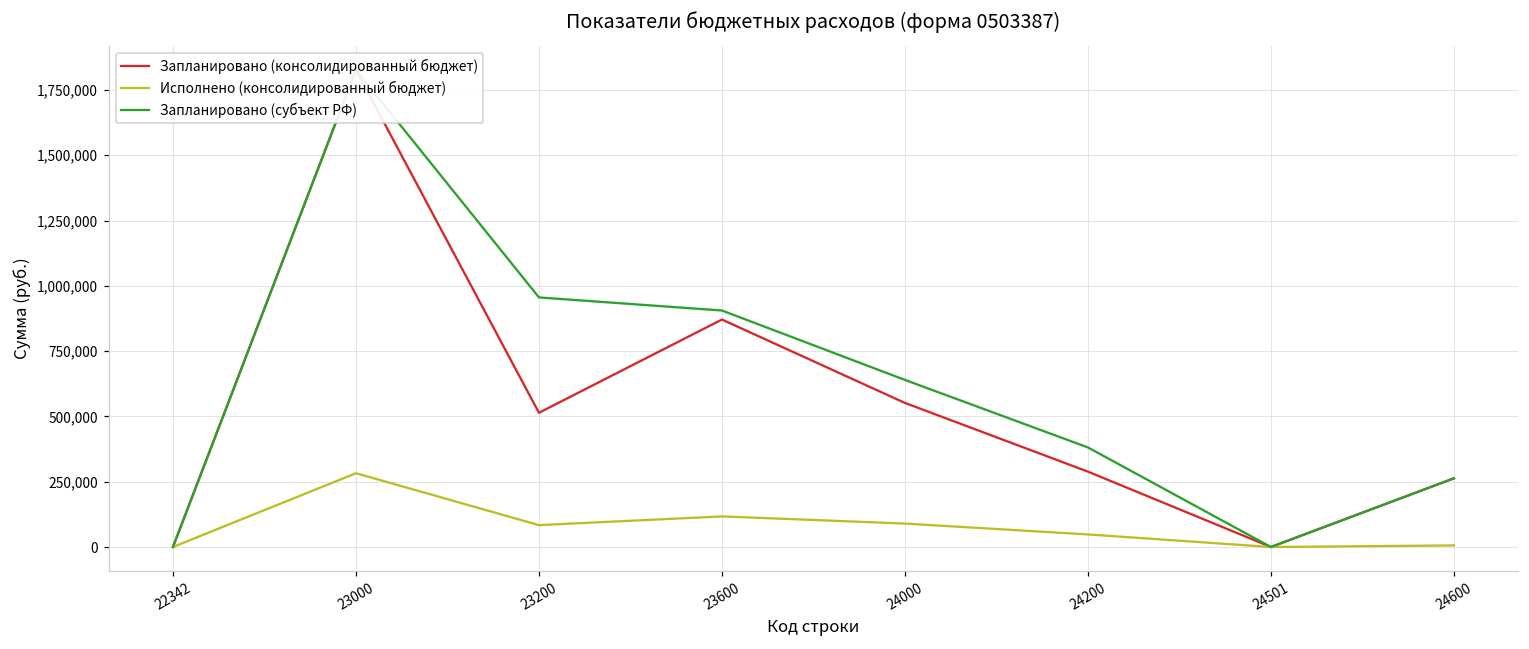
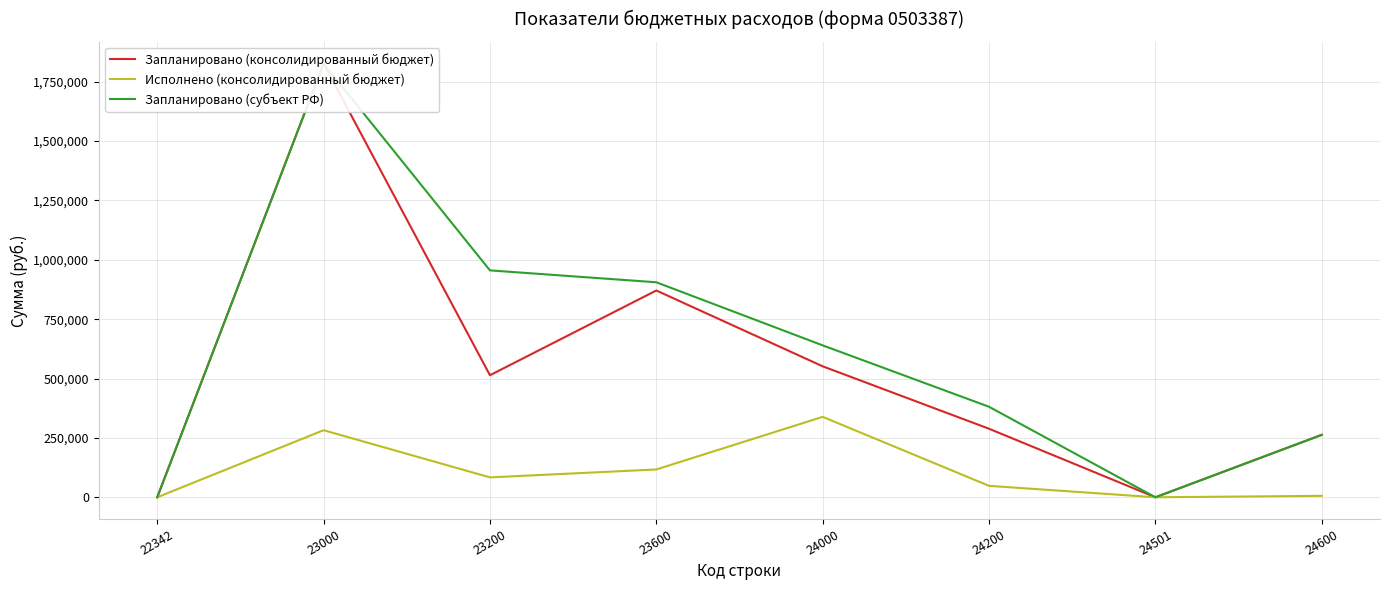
Исполнено (консолидированный бюджет), 24000: 90,000 -> 340,000
